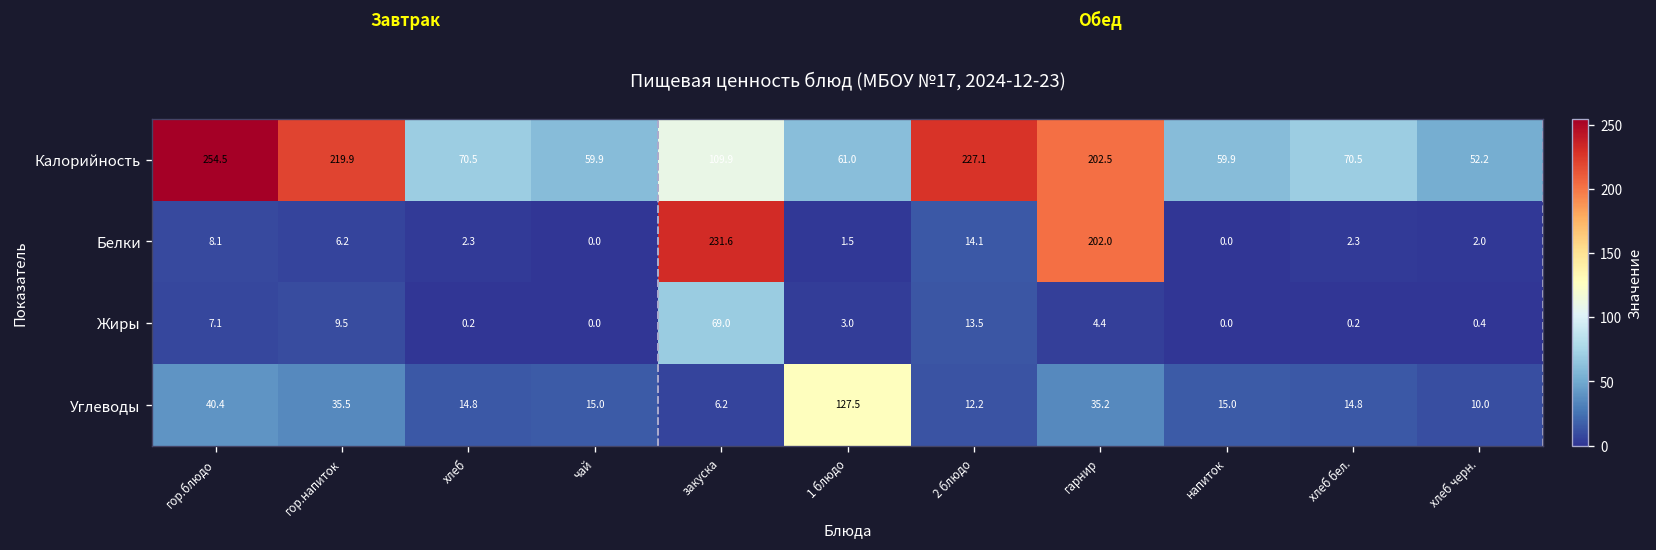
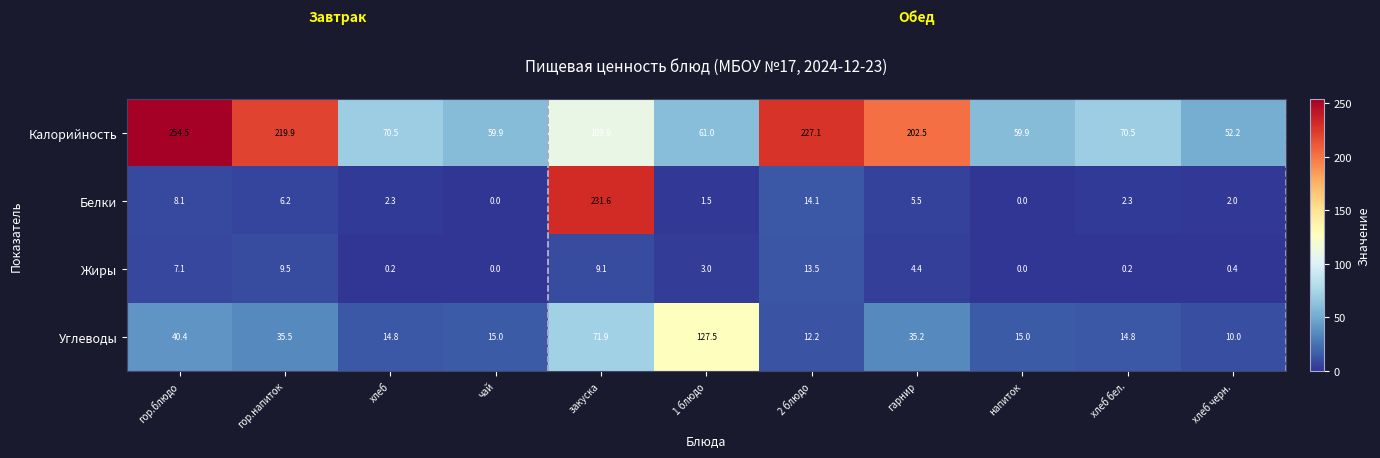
Белки, гарнир: 202.0 -> 5.5
Жиры, закуска: 69.0 -> 9.1
Углеводы, закуска: 6.2 -> 71.9
